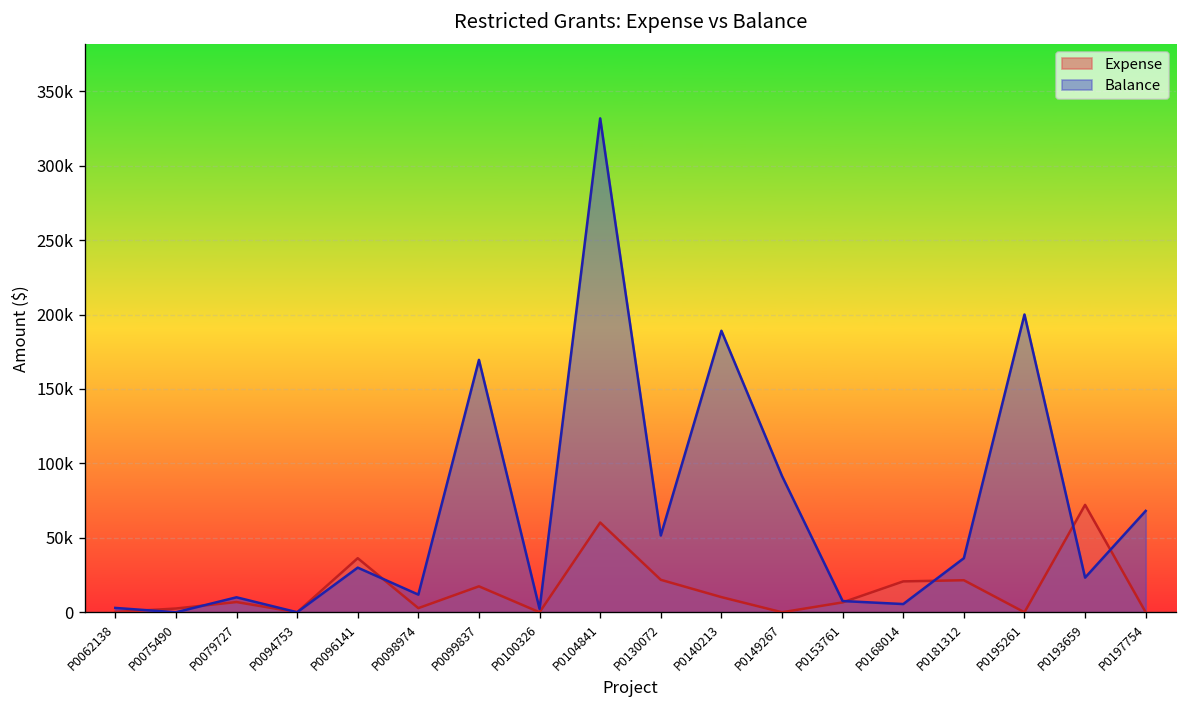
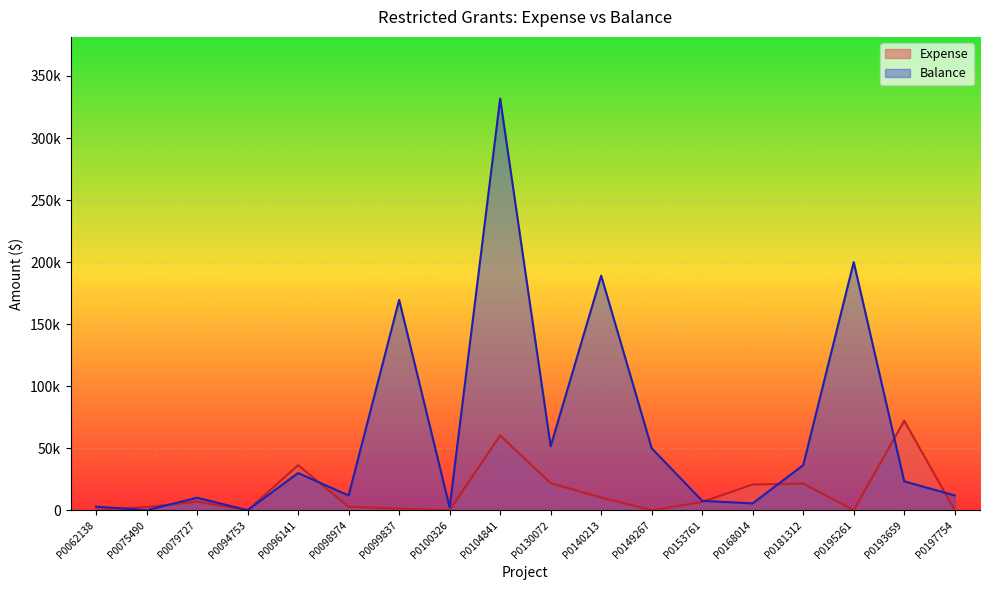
Expense, P0099837: 17000 -> 1000
Balance, P0149267: 92000 -> 50000
Balance, P0197754: 68000 -> 12000
